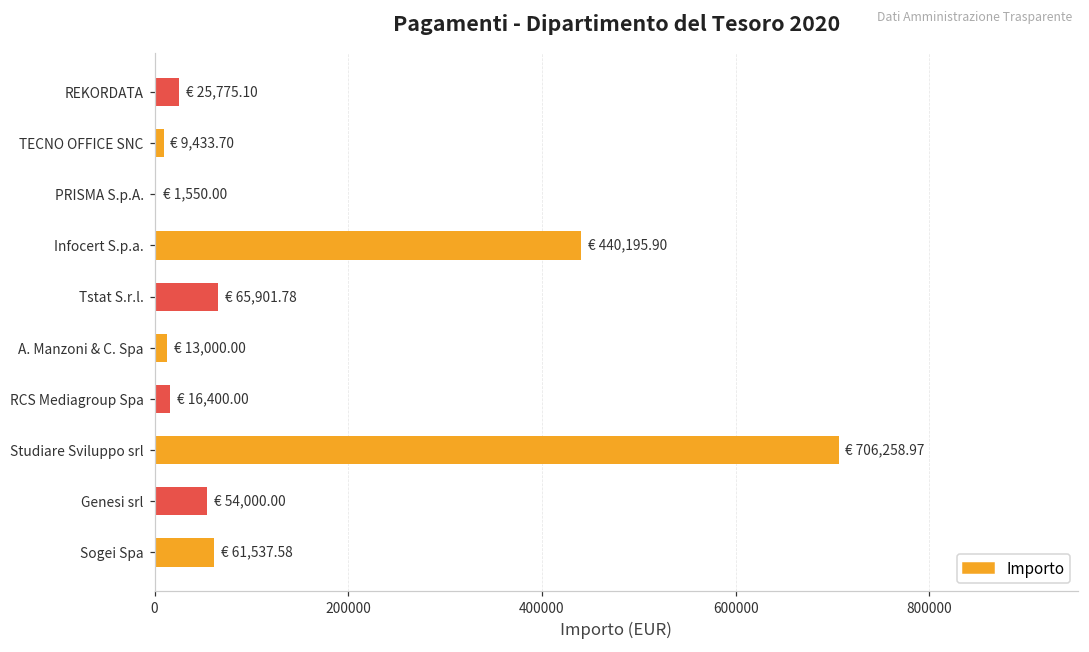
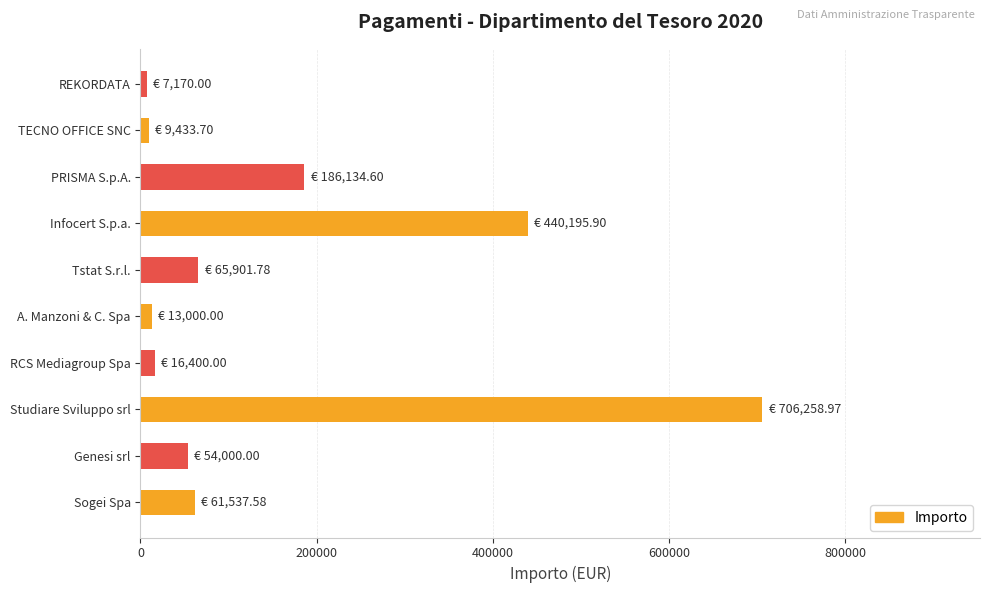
REKORDATA: 25,775.10 -> 7,170.00
PRISMA S.p.A.: 1,550.00 -> 186,134.60
